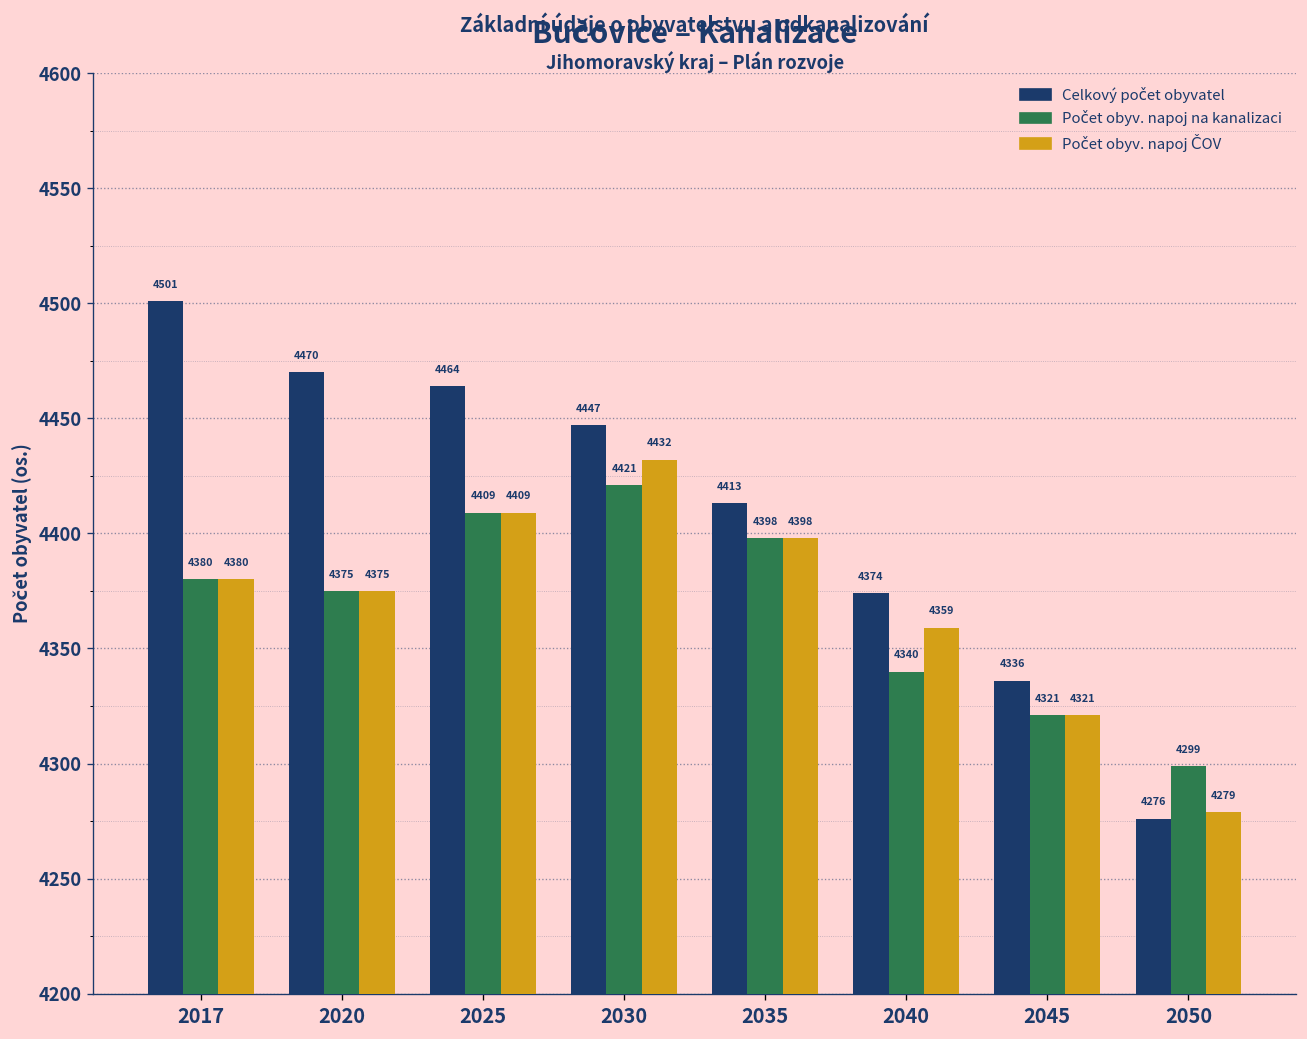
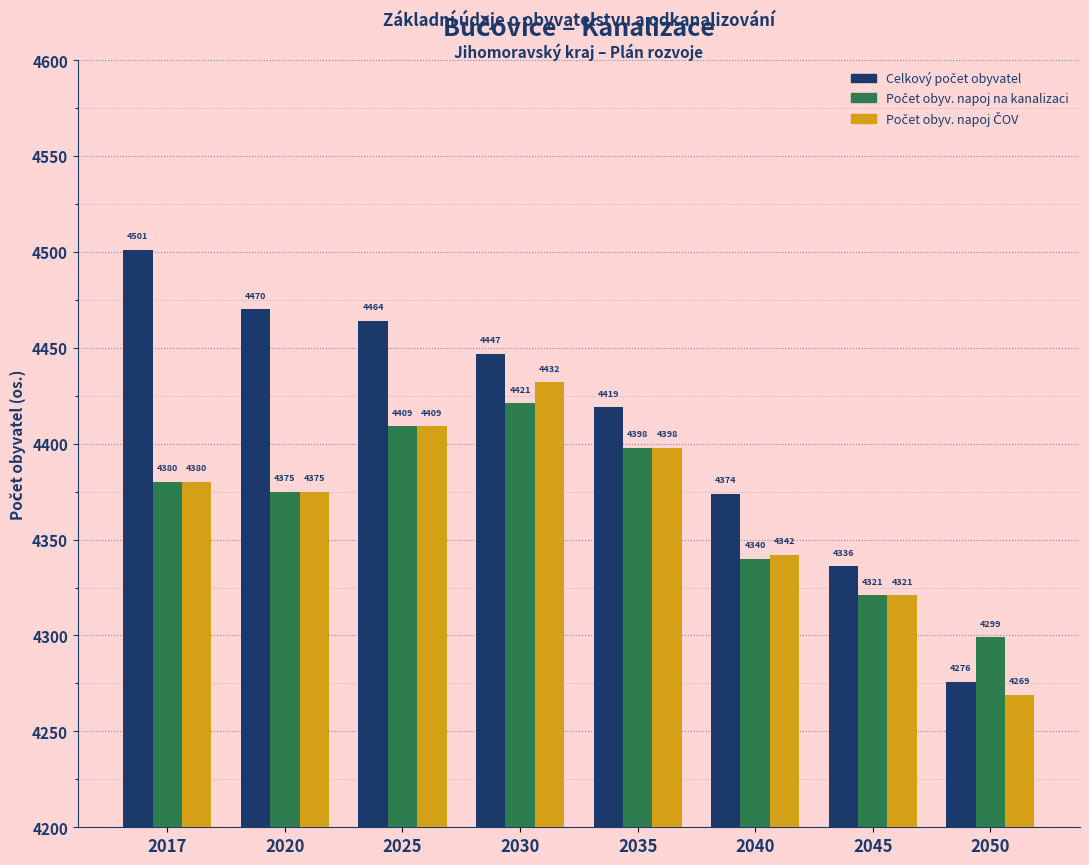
Celkový počet obyvatel, 2035: 4413 -> 4419
Počet obyv. napoj ČOV, 2040: 4359 -> 4342
Počet obyv. napoj ČOV, 2050: 4279 -> 4269
